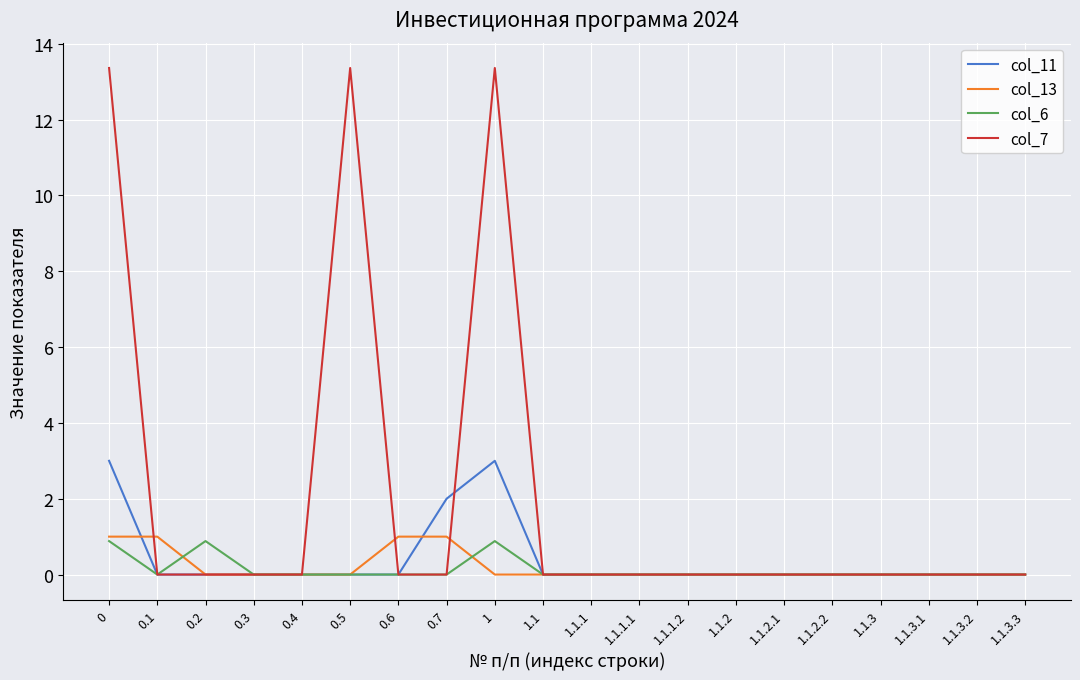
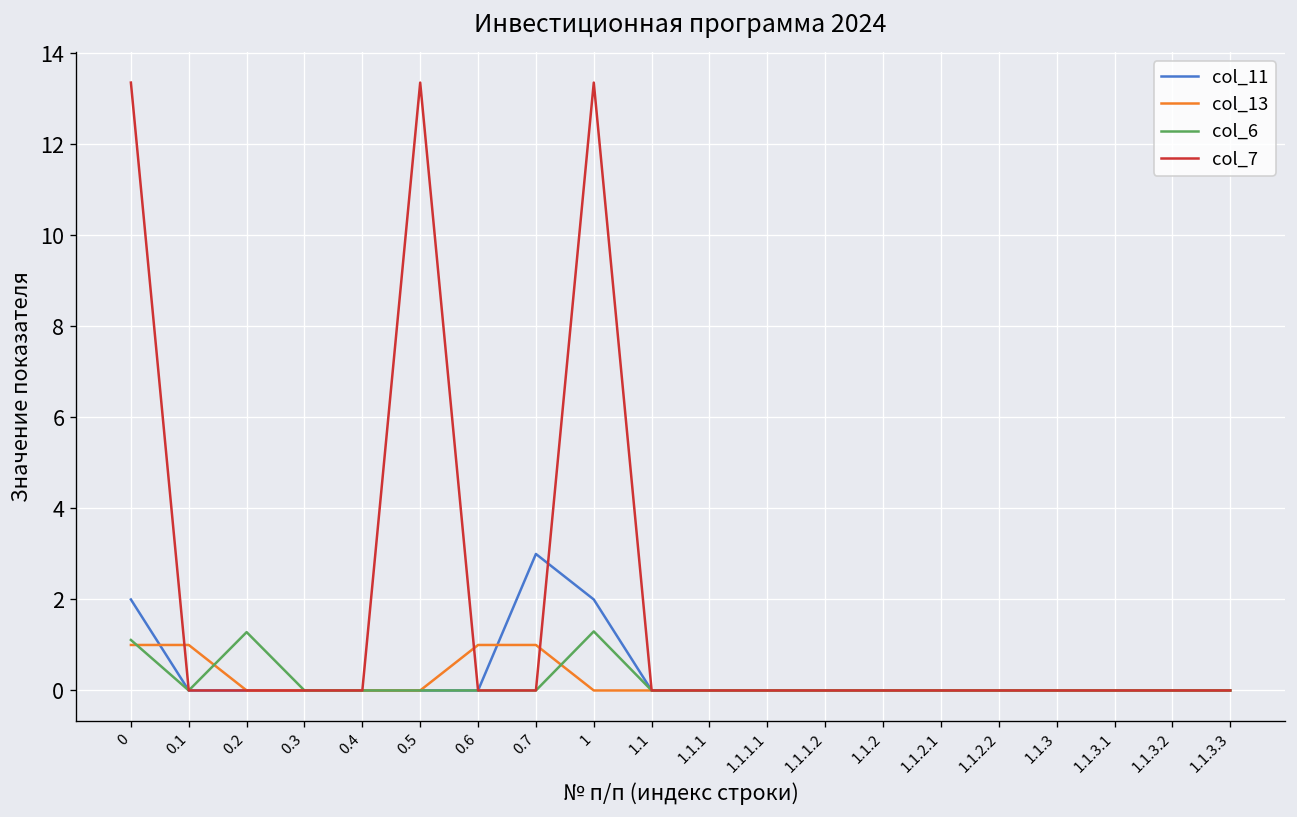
col_11, 0: 3 -> 2
col_6, 0: 0.9 -> 1.1
col_6, 0.2: 0.9 -> 1.3
col_11, 0.7: 2 -> 3
col_11, 1: 3 -> 2
col_6, 1: 0.9 -> 1.3
